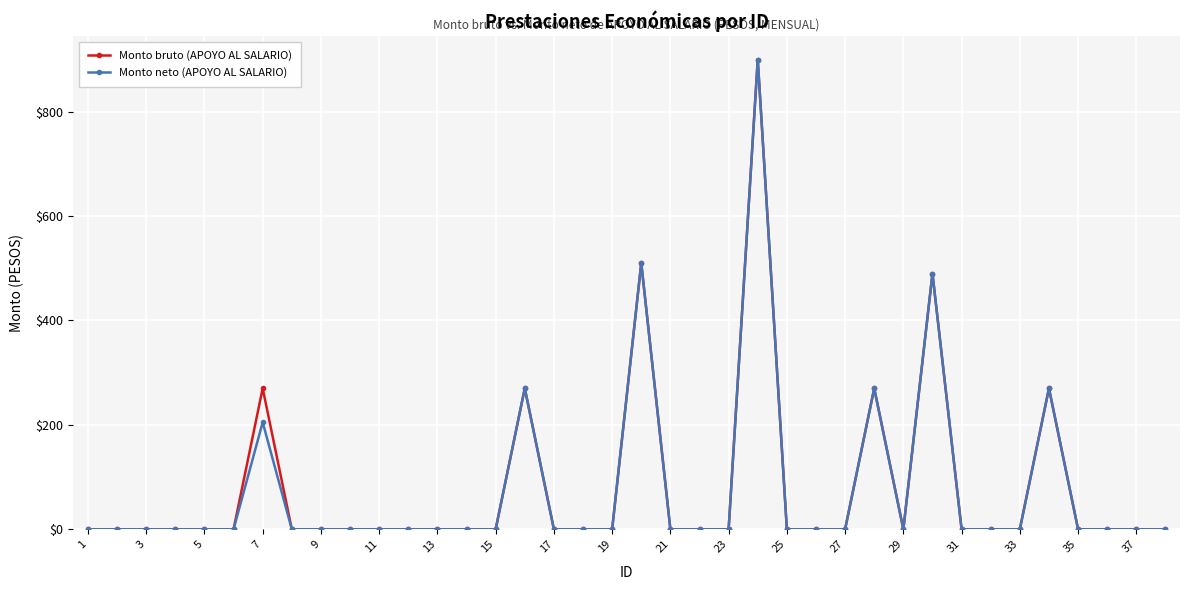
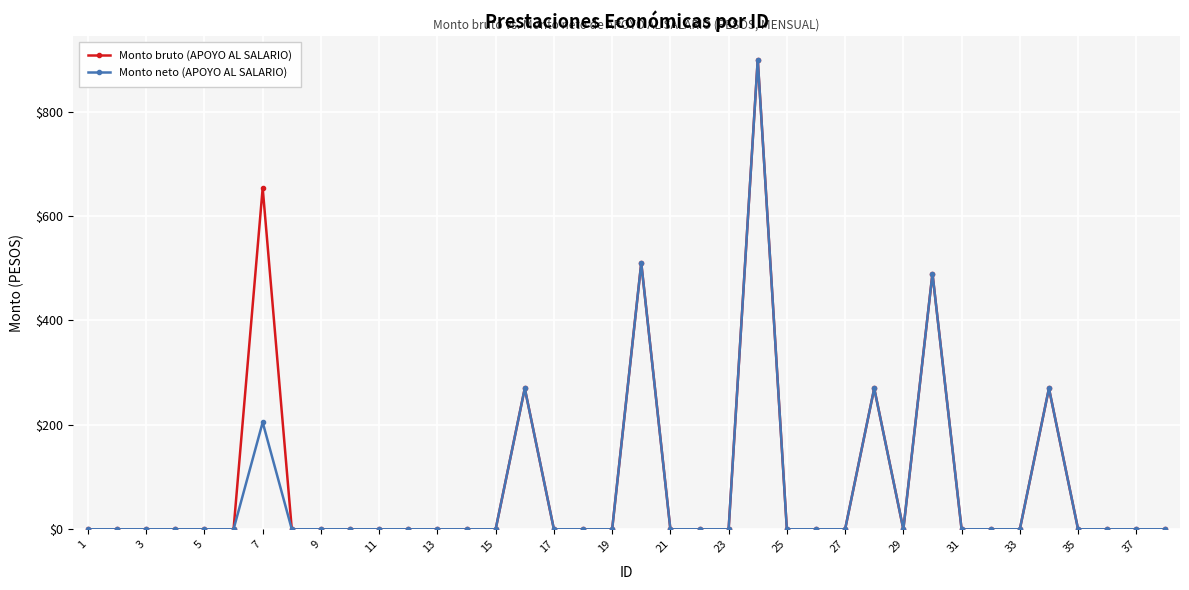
Monto bruto (APOYO AL SALARIO), 7: $270 -> $650
